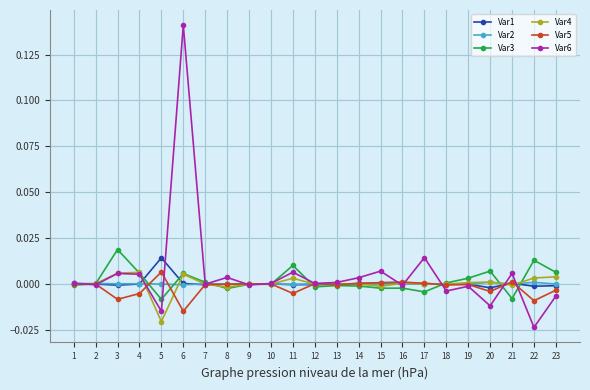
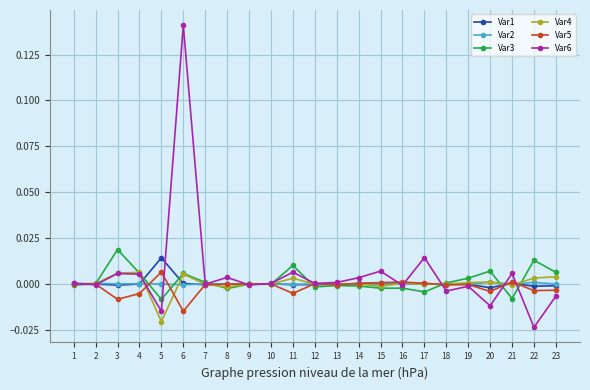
Var5, 22: -0.009 -> -0.004
